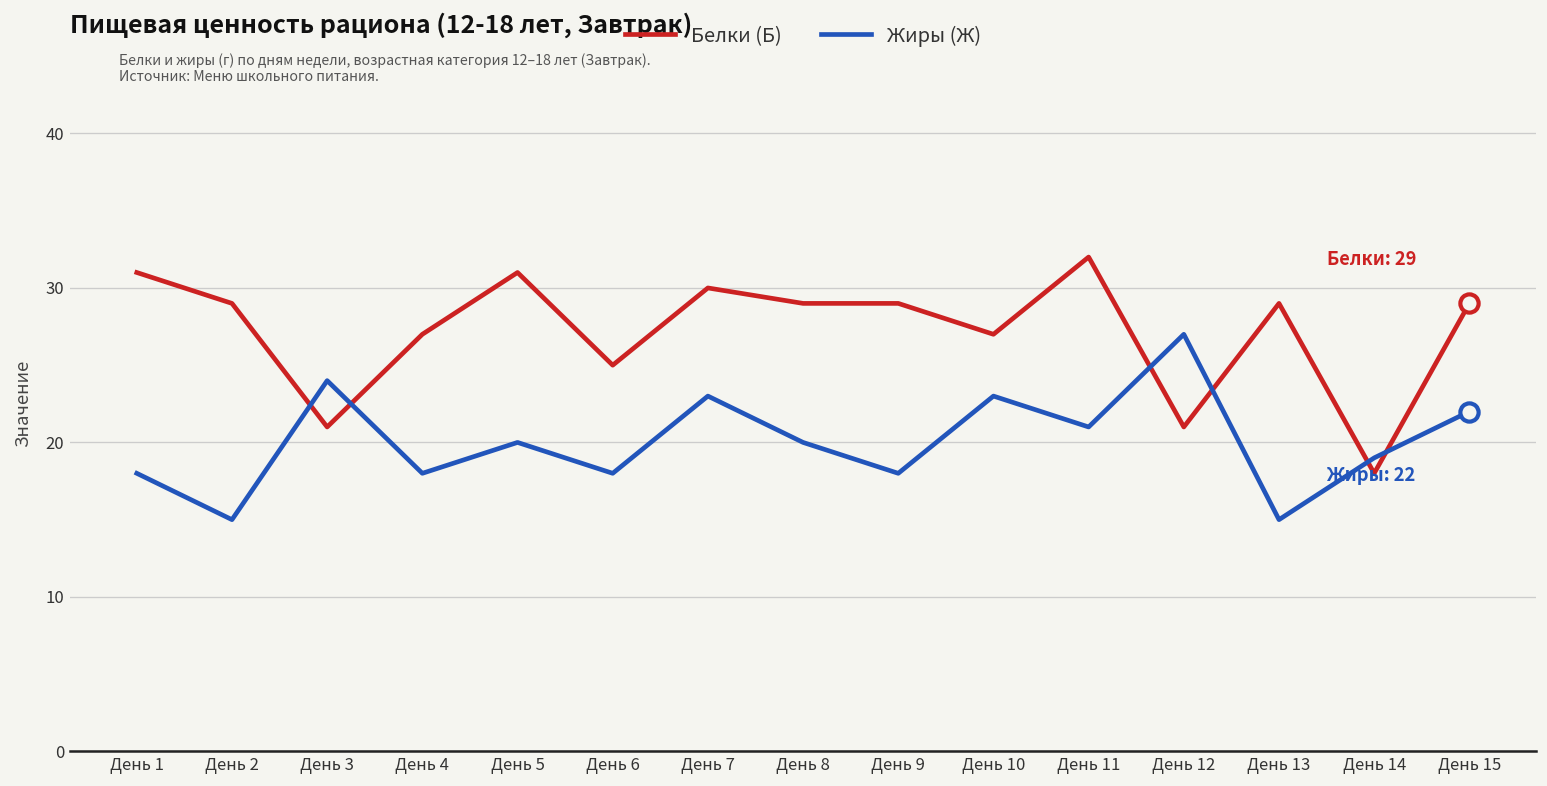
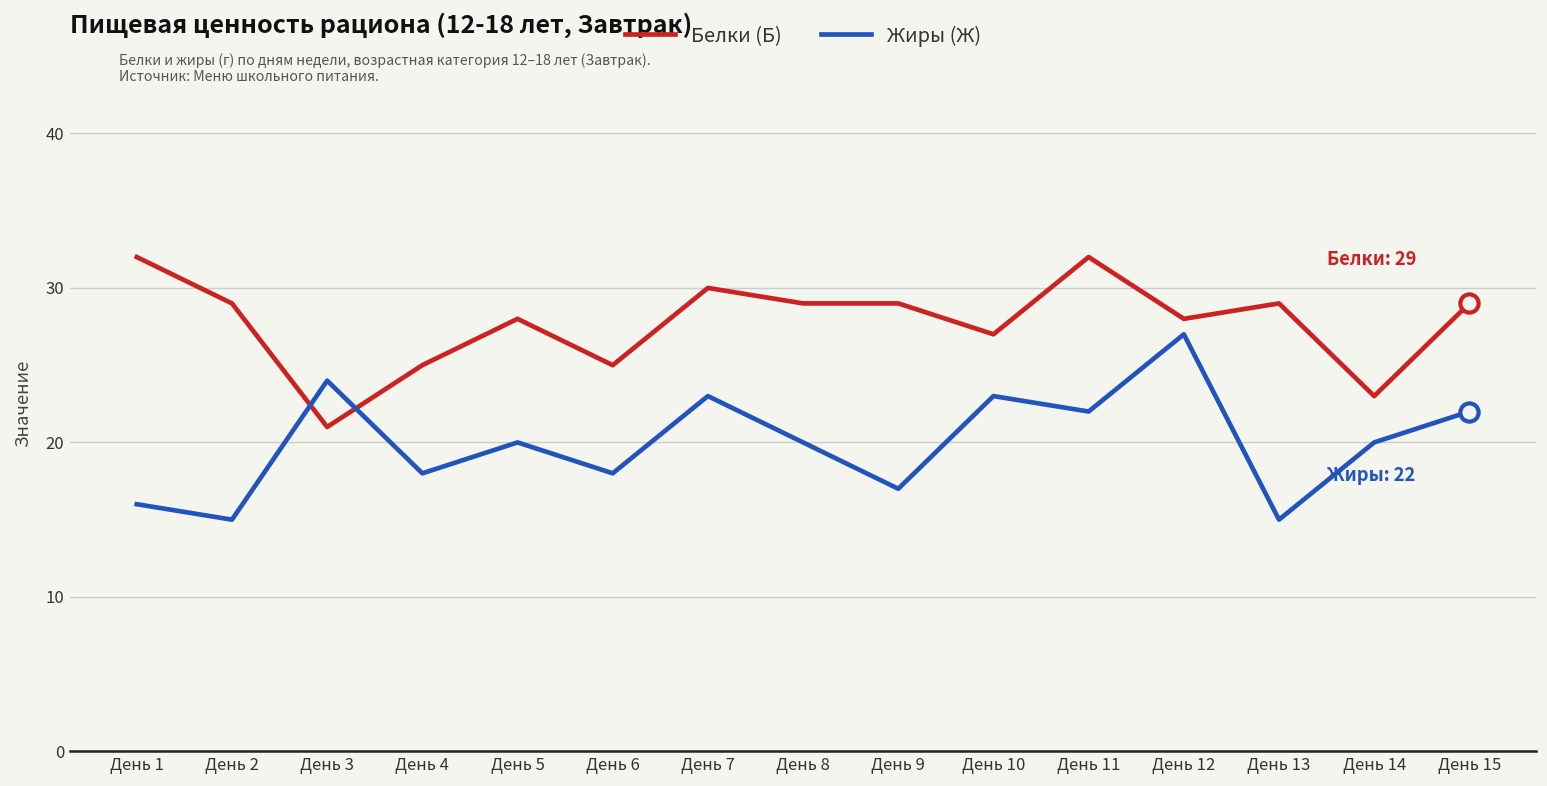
Белки (Б), День 1: 31 -> 32
Жиры (Ж), День 1: 18 -> 16
Белки (Б), День 4: 27 -> 25
Белки (Б), День 5: 31 -> 28
Жиры (Ж), День 9: 18 -> 17
Жиры (Ж), День 11: 21 -> 22
Белки (Б), День 12: 21 -> 28
Белки (Б), День 14: 18 -> 23
Жиры (Ж), День 14: 19 -> 20
